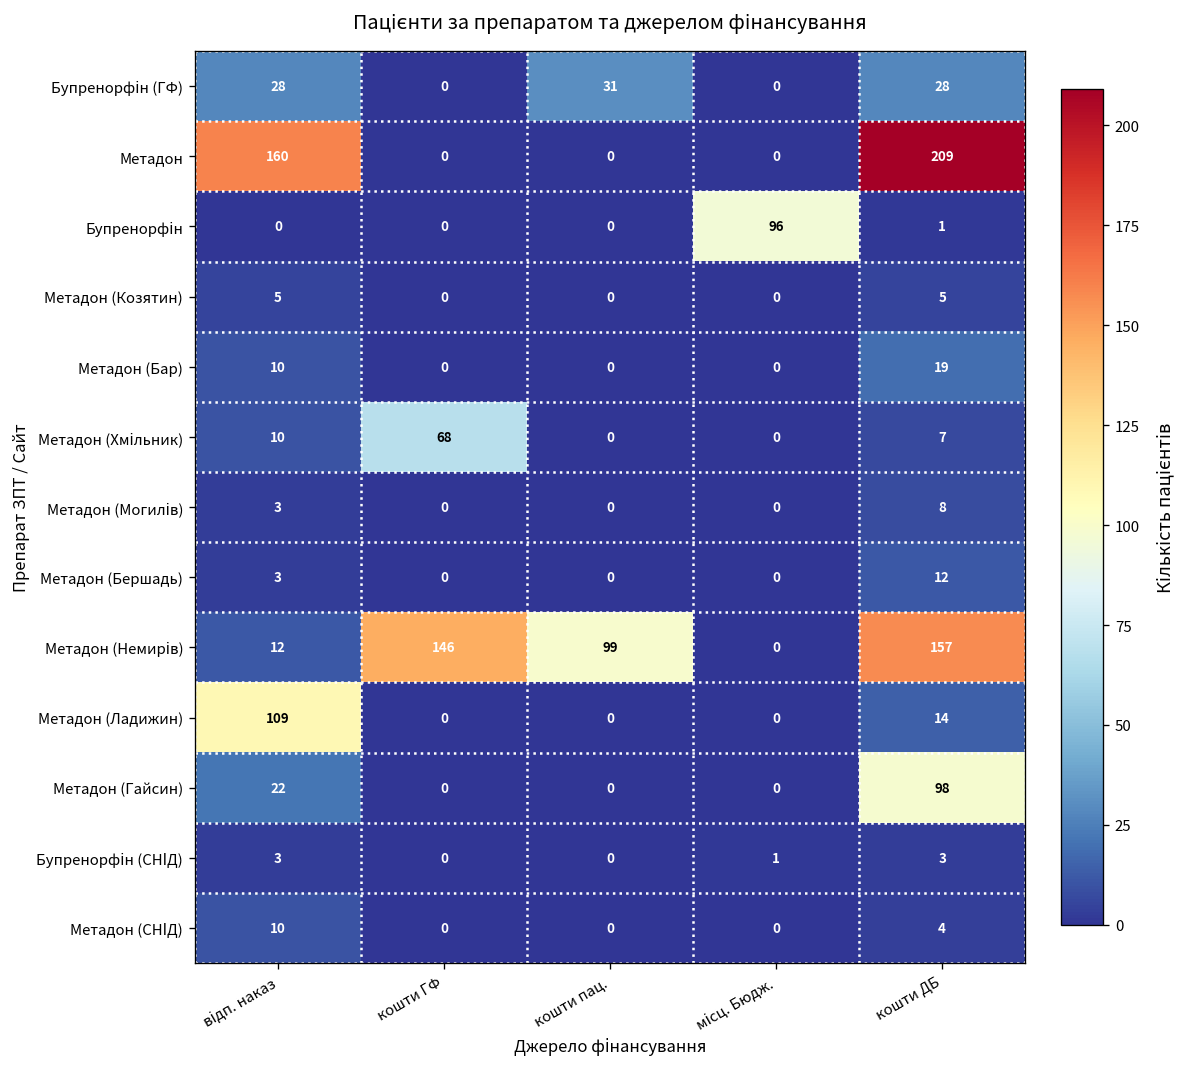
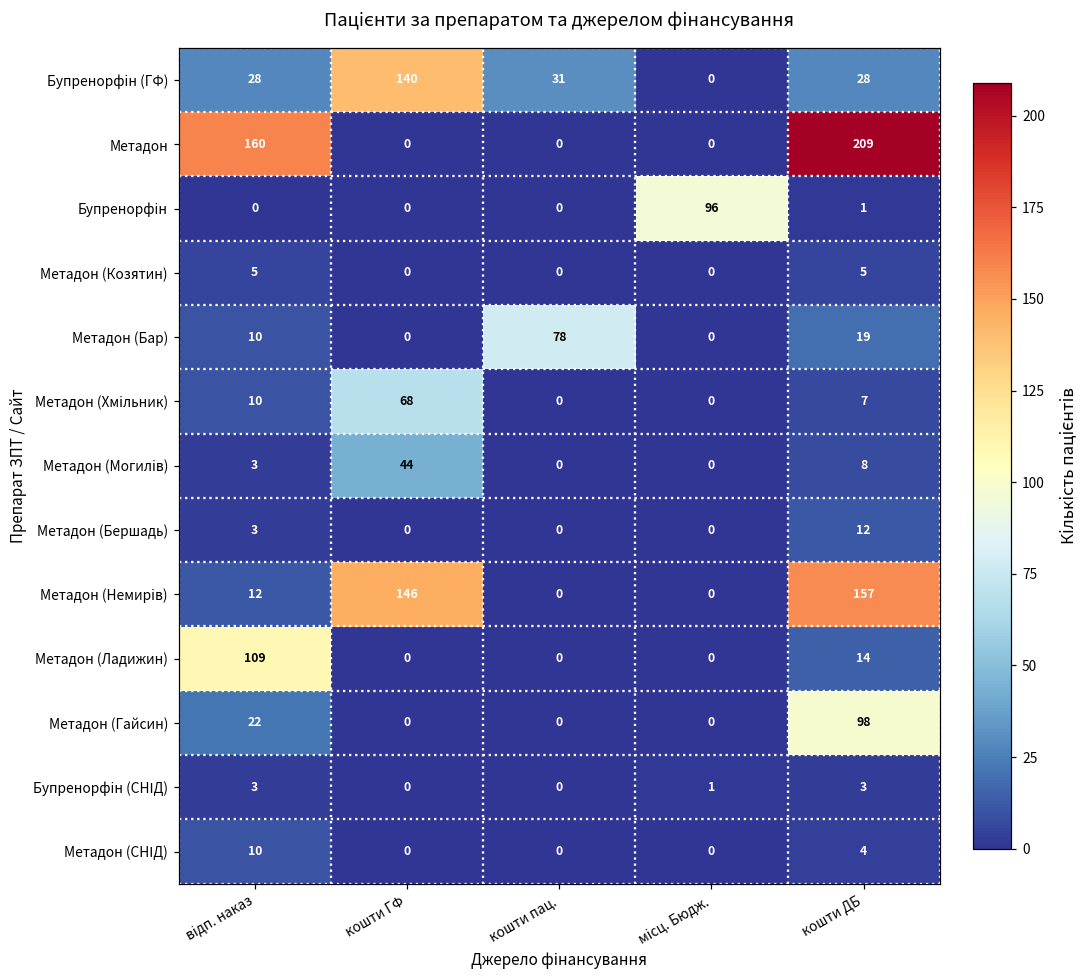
Бупренорфін (ГФ), кошти ГФ: 0 -> 140
Метадон (Бар), кошти пац.: 0 -> 78
Метадон (Могилів), кошти ГФ: 0 -> 44
Метадон (Немирів), кошти пац.: 99 -> 0
